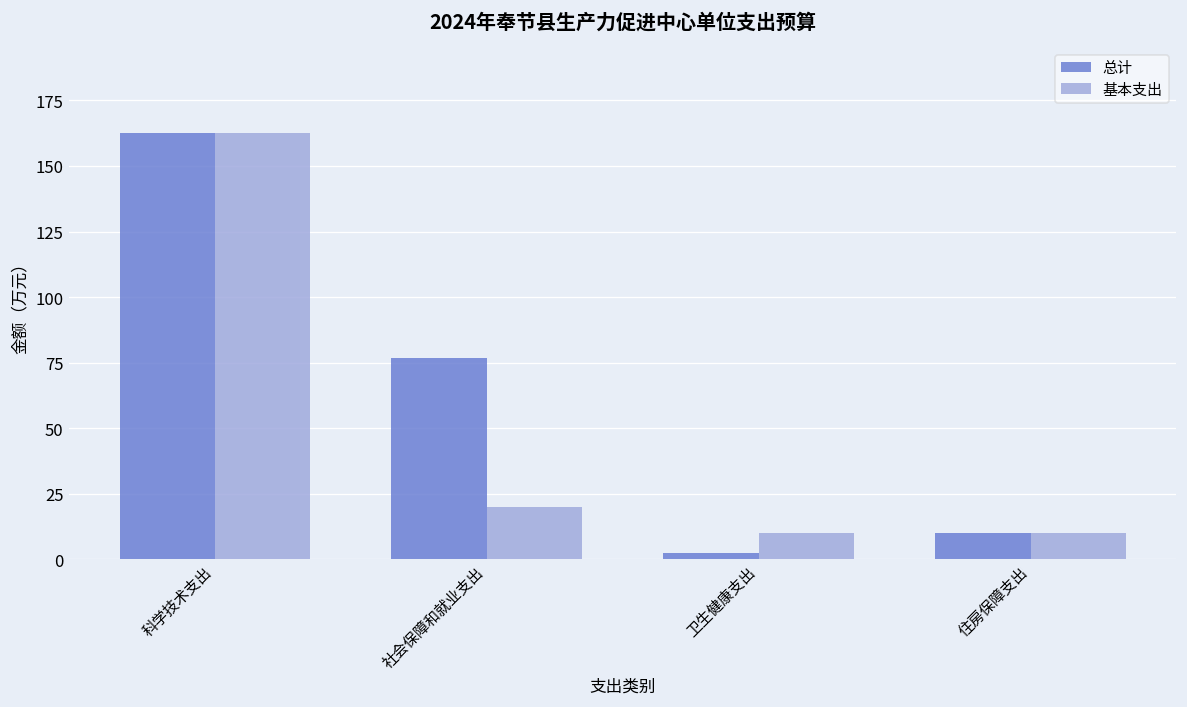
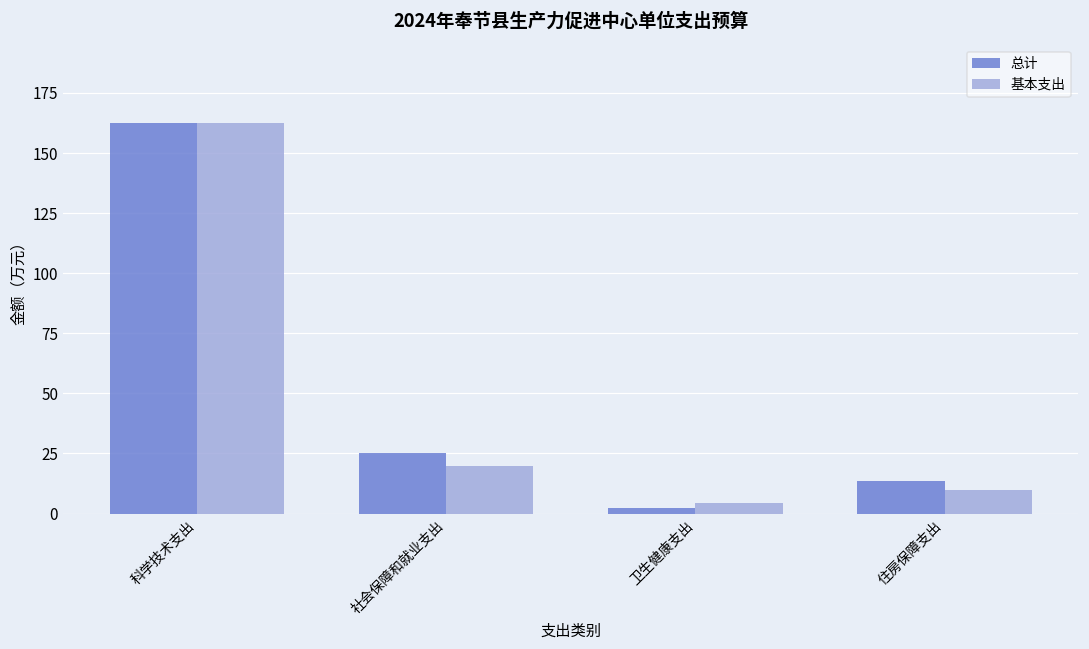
总计, 社会保障和就业支出: 77 -> 25
基本支出, 卫生健康支出: 10 -> 4
总计, 住房保障支出: 10 -> 14
